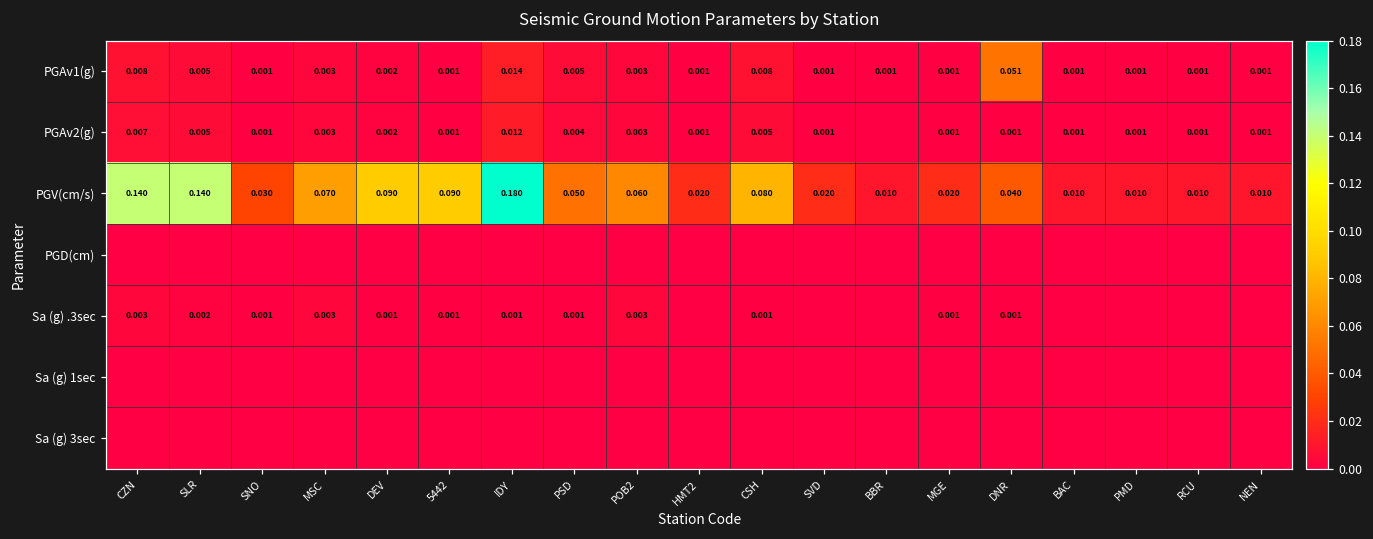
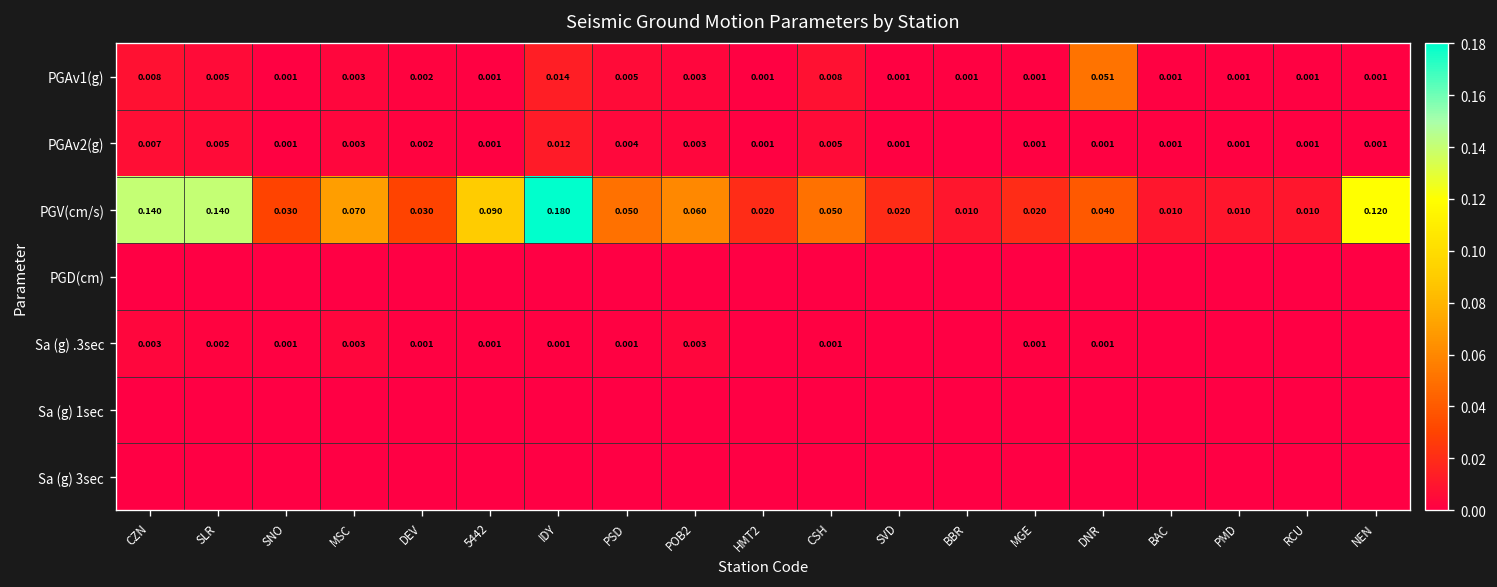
PGV(cm/s), DEV: 0.090 -> 0.030
PGV(cm/s), CSH: 0.080 -> 0.050
PGV(cm/s), NEN: 0.010 -> 0.120
